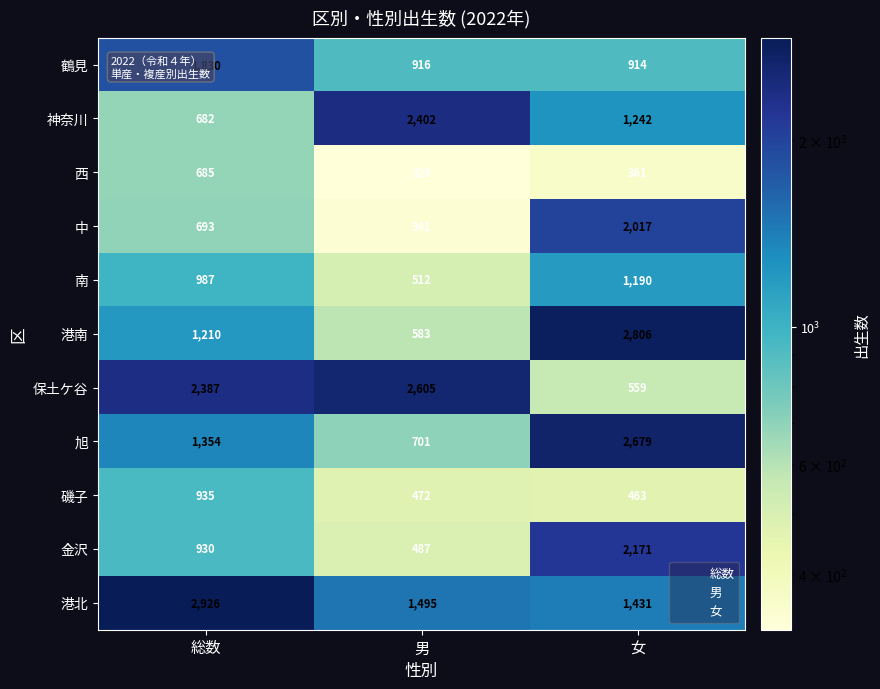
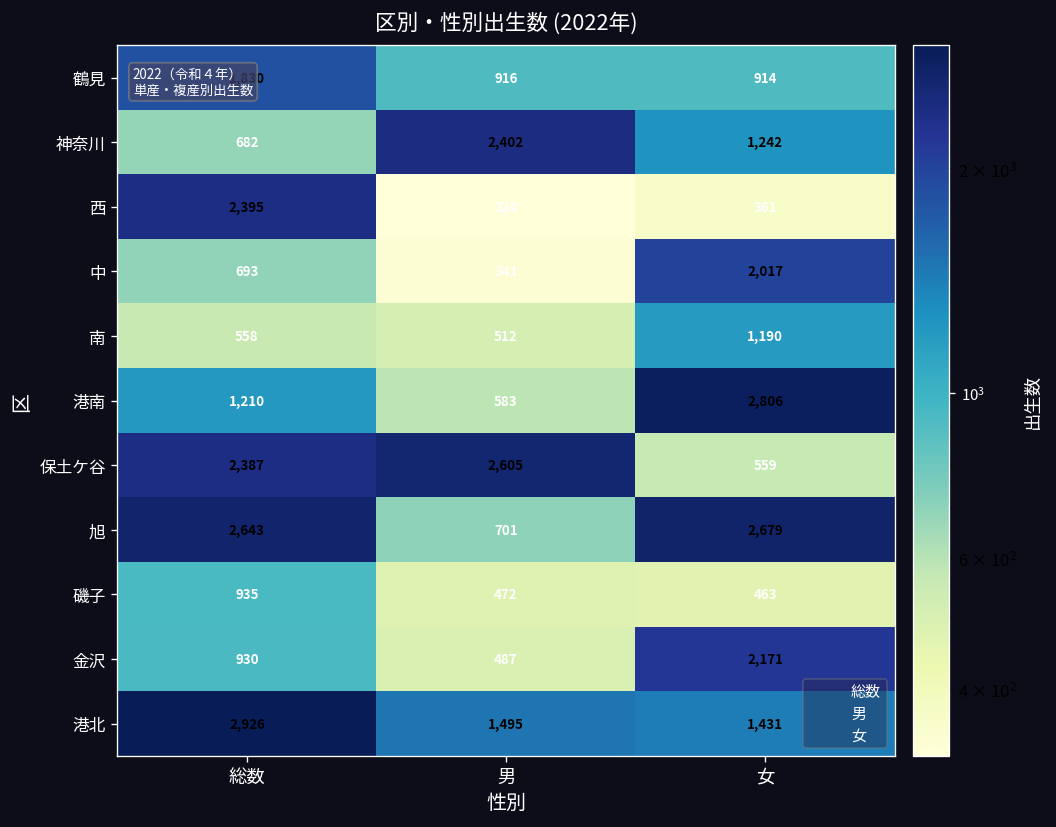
西, 総数: 685 -> 2,395
南, 総数: 987 -> 558
旭, 総数: 1,354 -> 2,643
